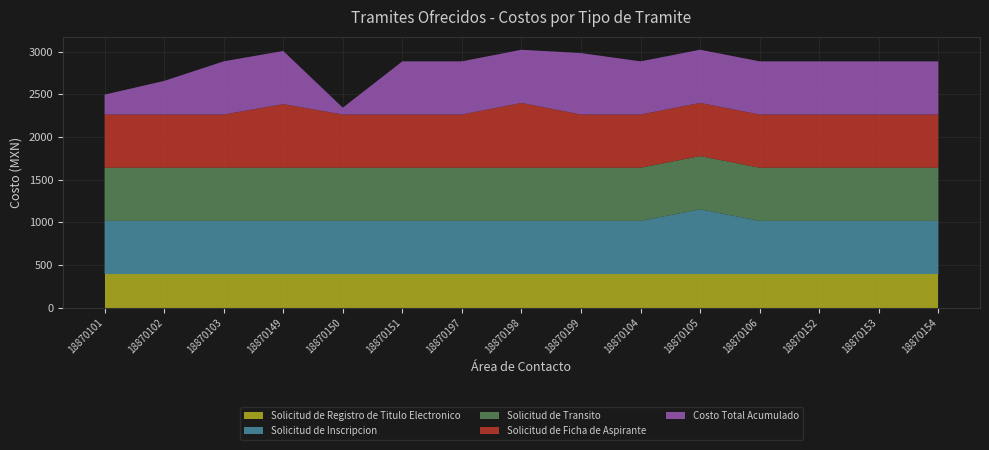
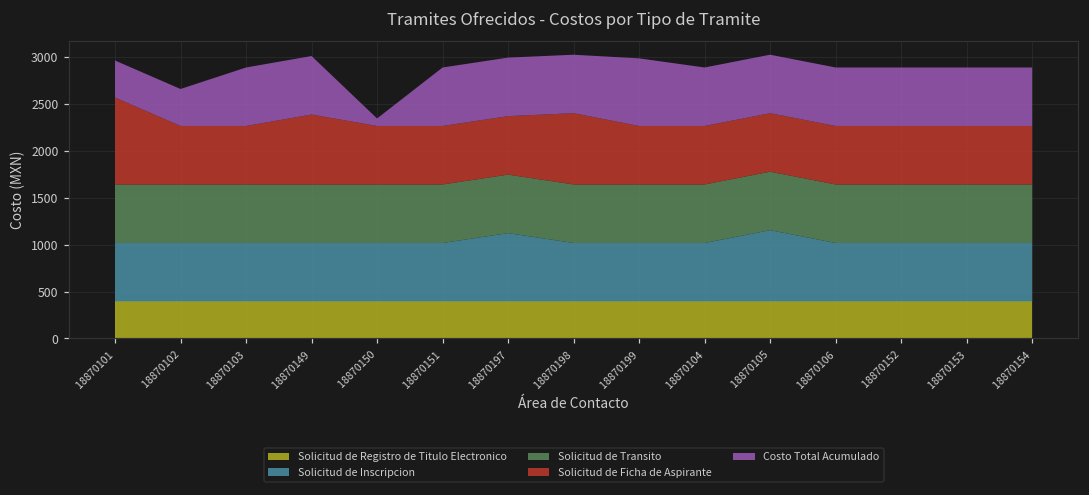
Solicitud de Ficha de Aspirante, 18870101: 600 -> 900
Costo Total Acumulado, 18870101: 200 -> 400
Solicitud de Inscripcion, 18870197: 600 -> 700
